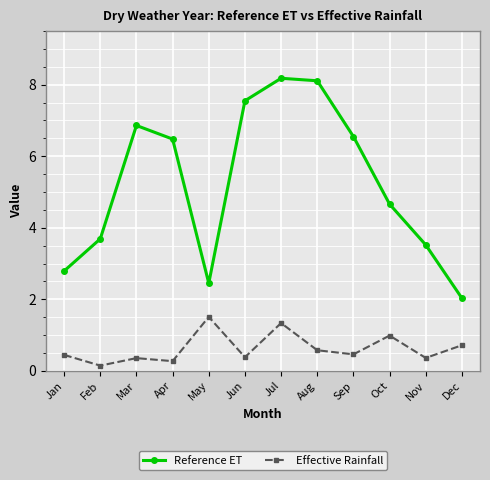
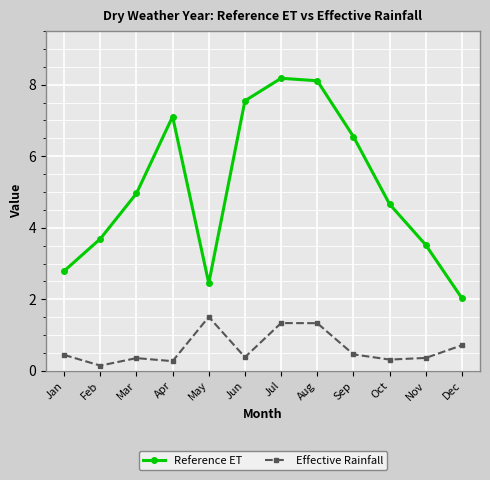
Reference ET, Mar: 6.9 -> 5.0
Reference ET, Apr: 6.5 -> 7.1
Effective Rainfall, Aug: 0.6 -> 1.3
Effective Rainfall, Oct: 1.0 -> 0.3
